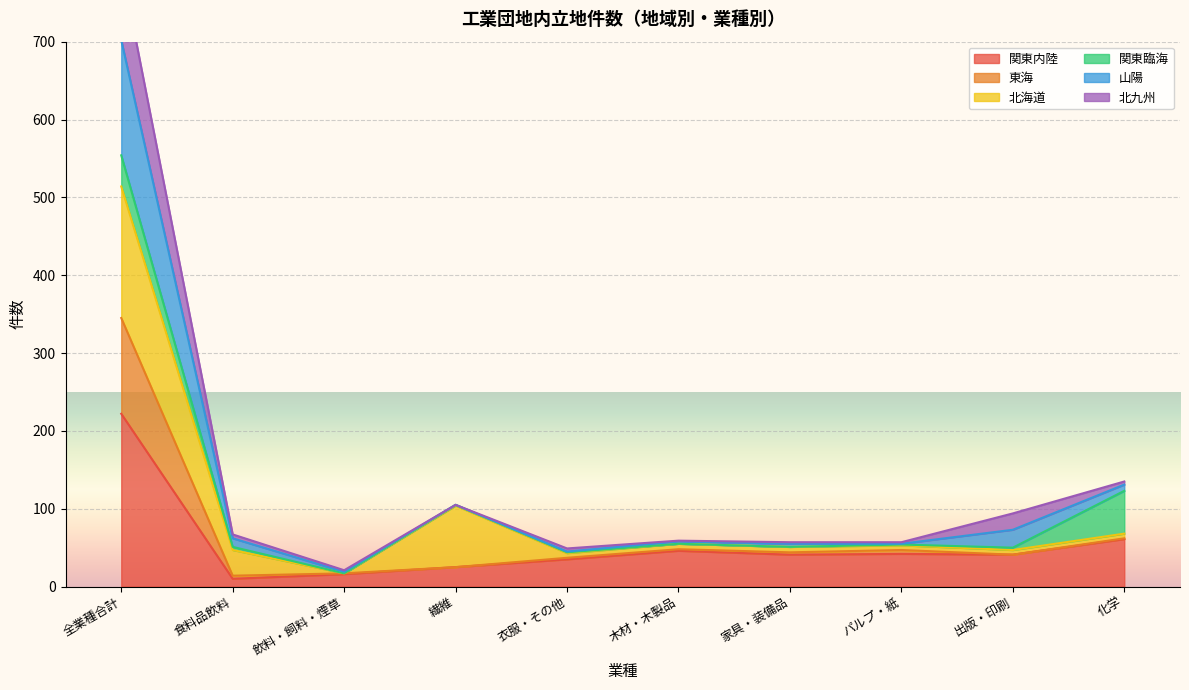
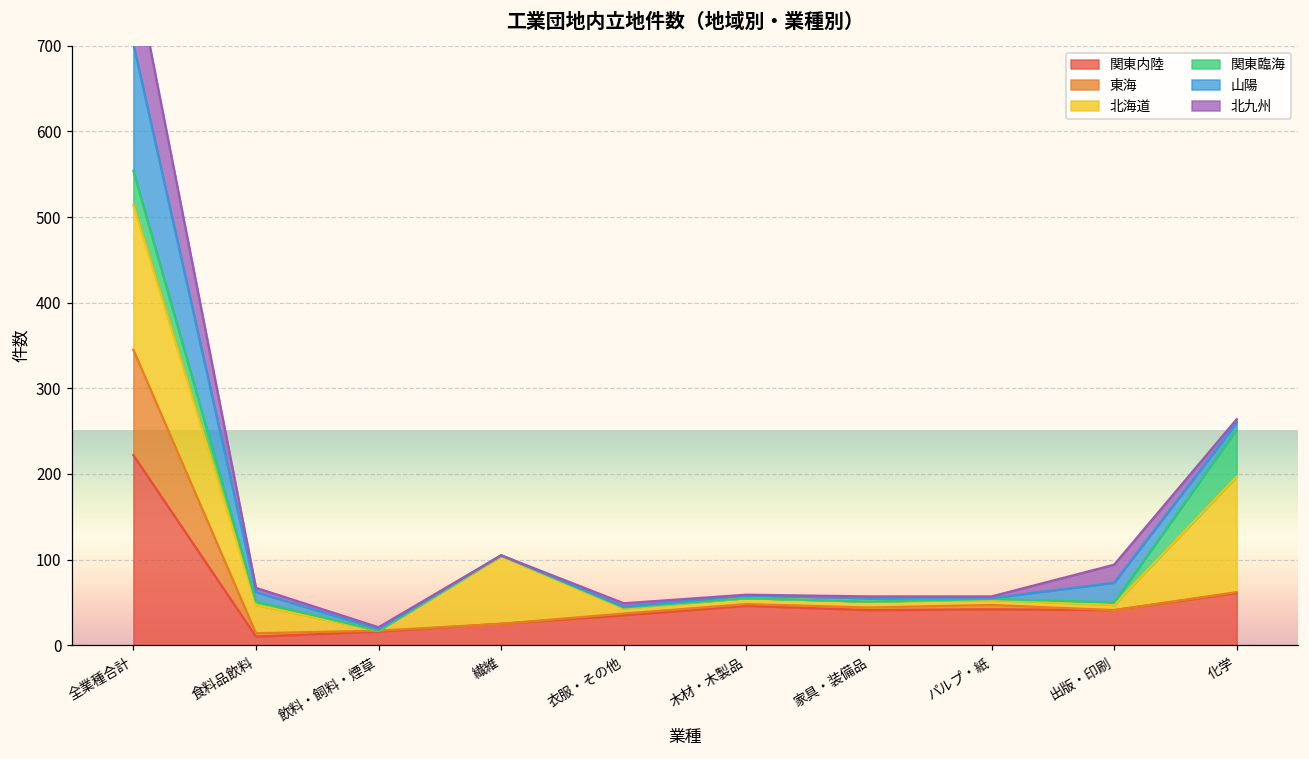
北海道, 化学: 10 -> 140
